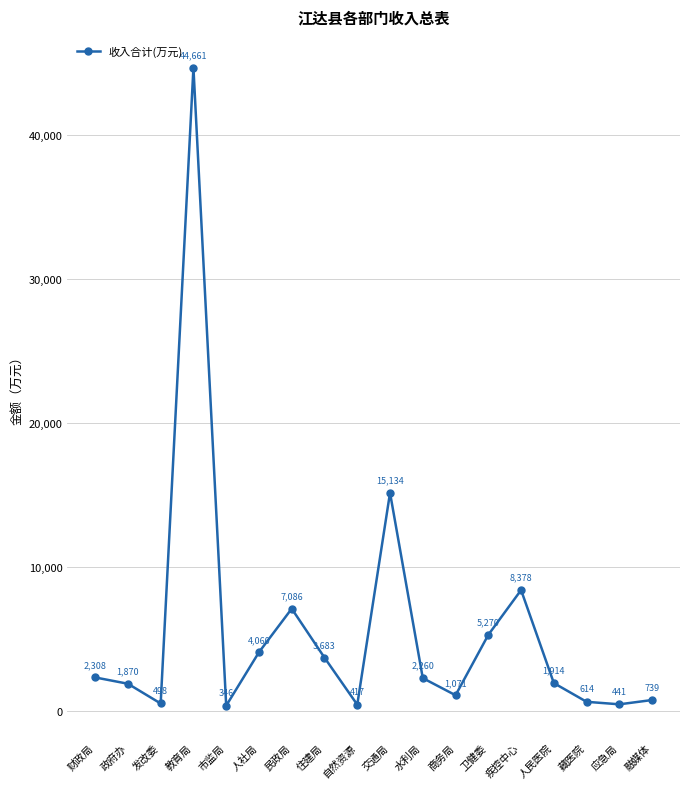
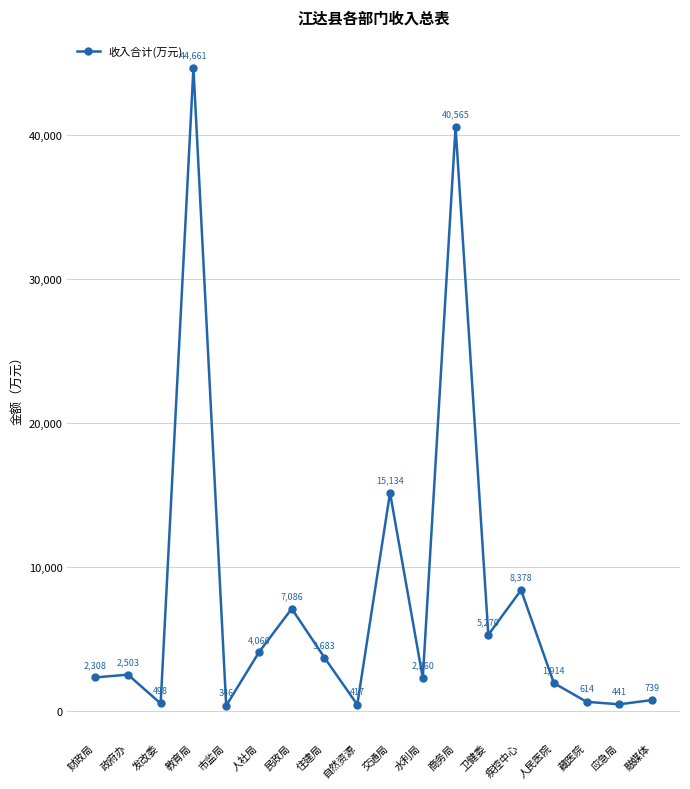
政府办: 1,870 -> 2,503
商务局: 1,071 -> 40,565
